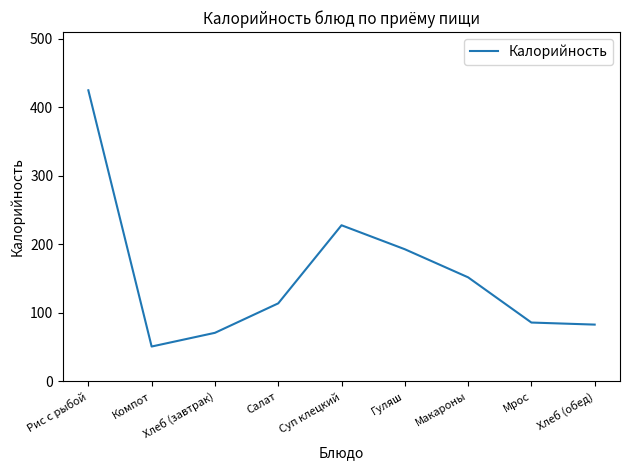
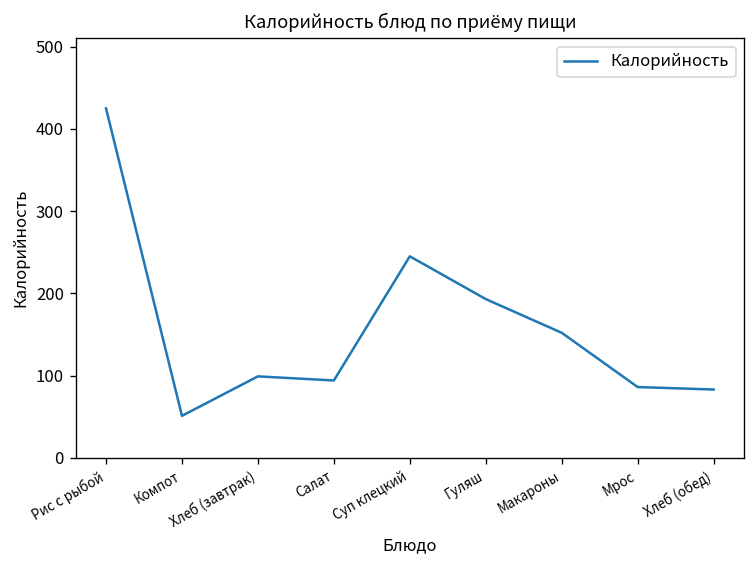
Хлеб (завтрак): 70 -> 100
Салат: 110 -> 90
Суп клецкий: 230 -> 250
